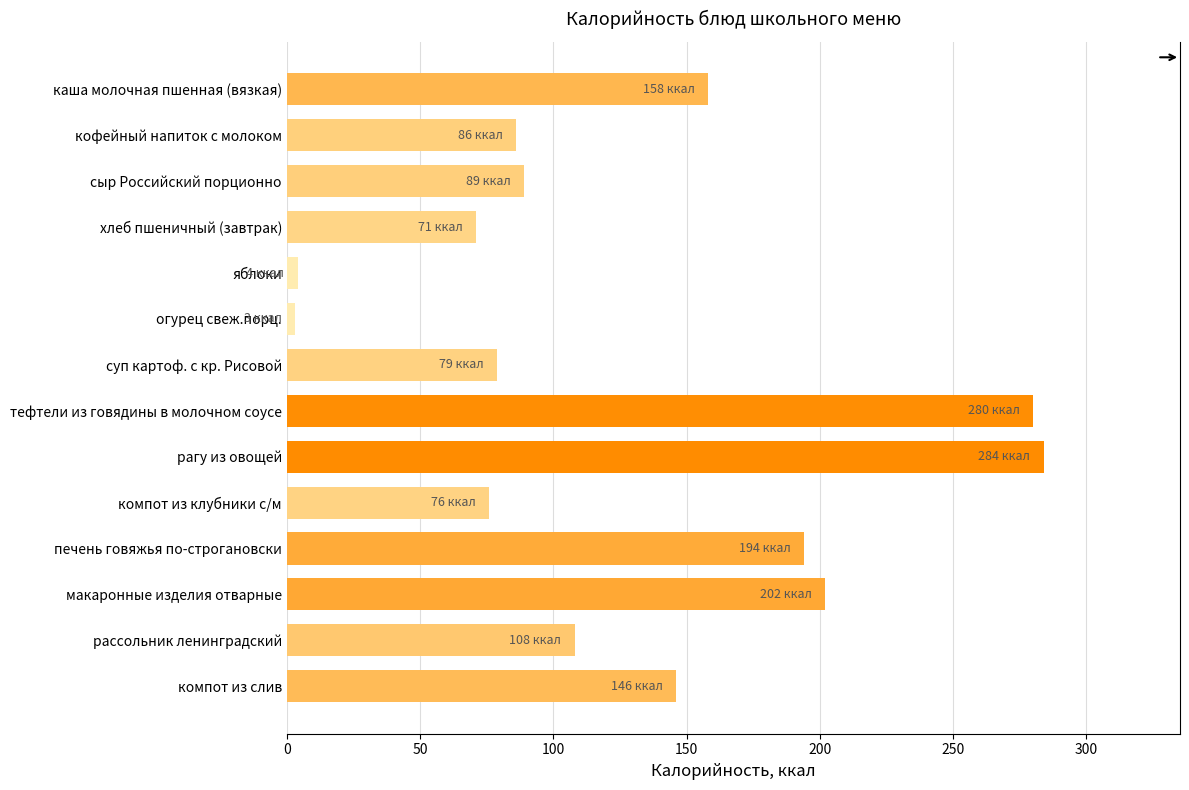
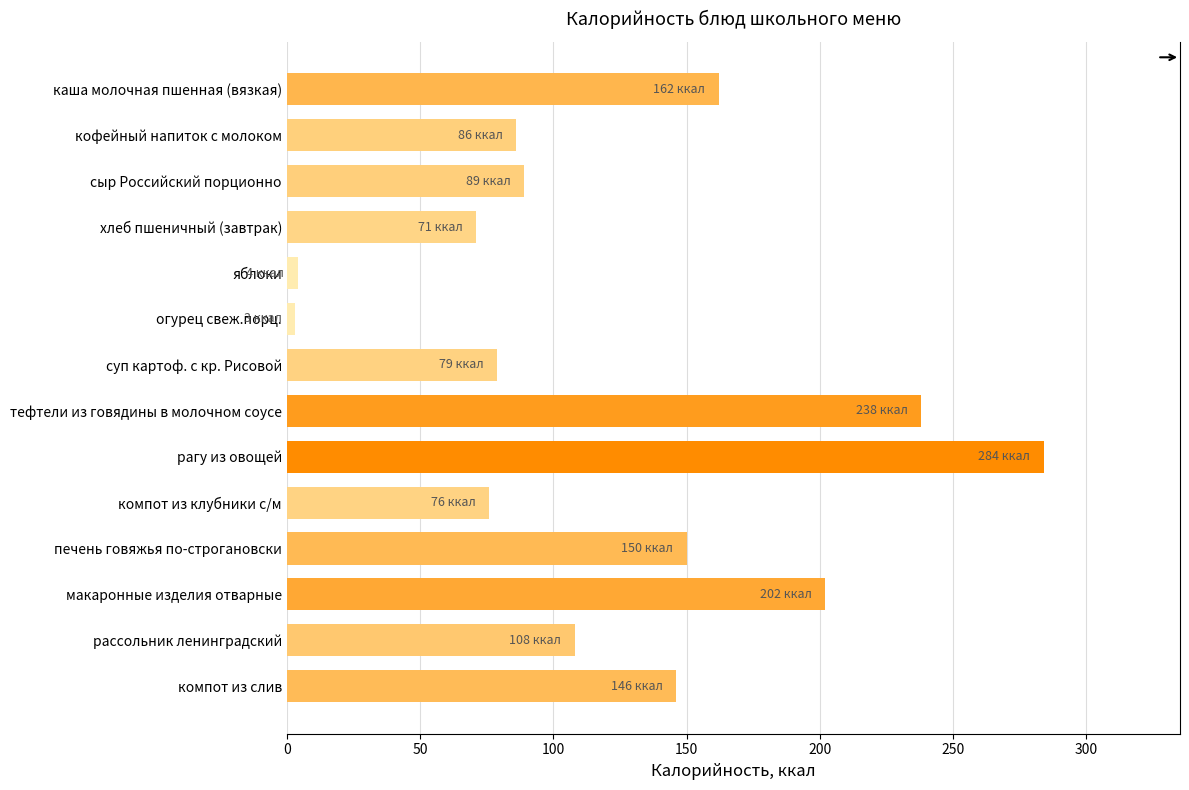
каша молочная пшенная (вязкая): 158 -> 162
тефтели из говядины в молочном соусе: 280 -> 238
печень говяжья по-строгановски: 194 -> 150
